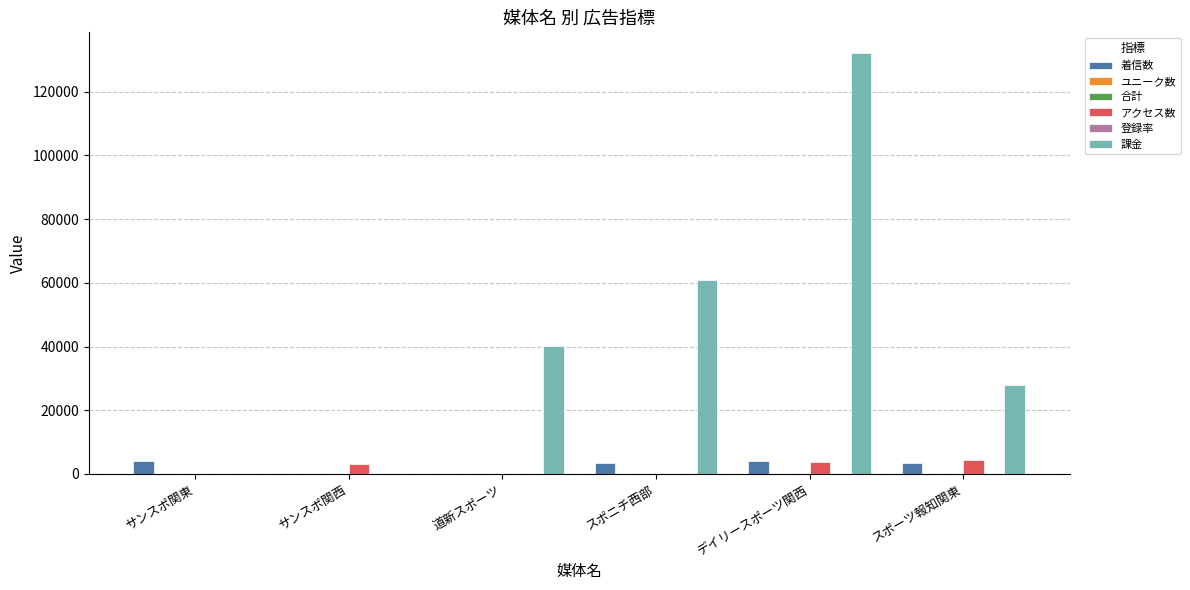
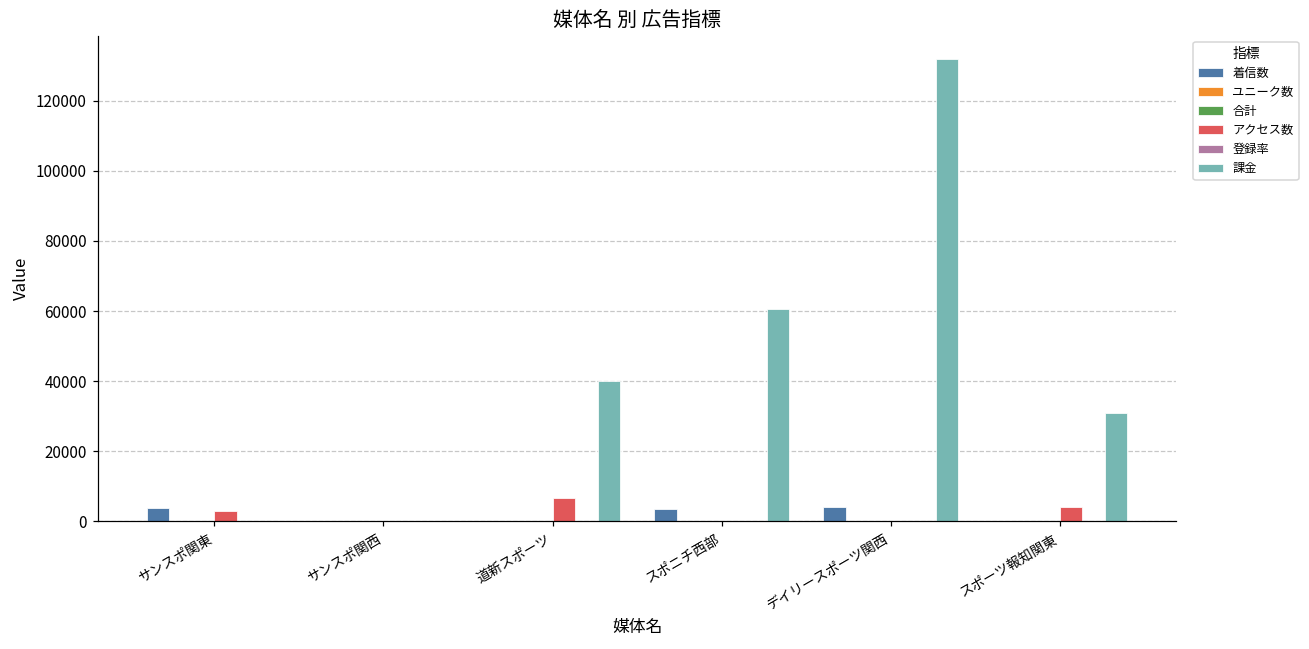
アクセス数, サンスポ関東: 0 -> 3000
アクセス数, サンスポ関西: 3000 -> 0
アクセス数, 道新スポーツ: 0 -> 7000
アクセス数, デイリースポーツ関西: 4000 -> 0
着信数, スポーツ報知関東: 4000 -> 0
課金, スポーツ報知関東: 28000 -> 31000
